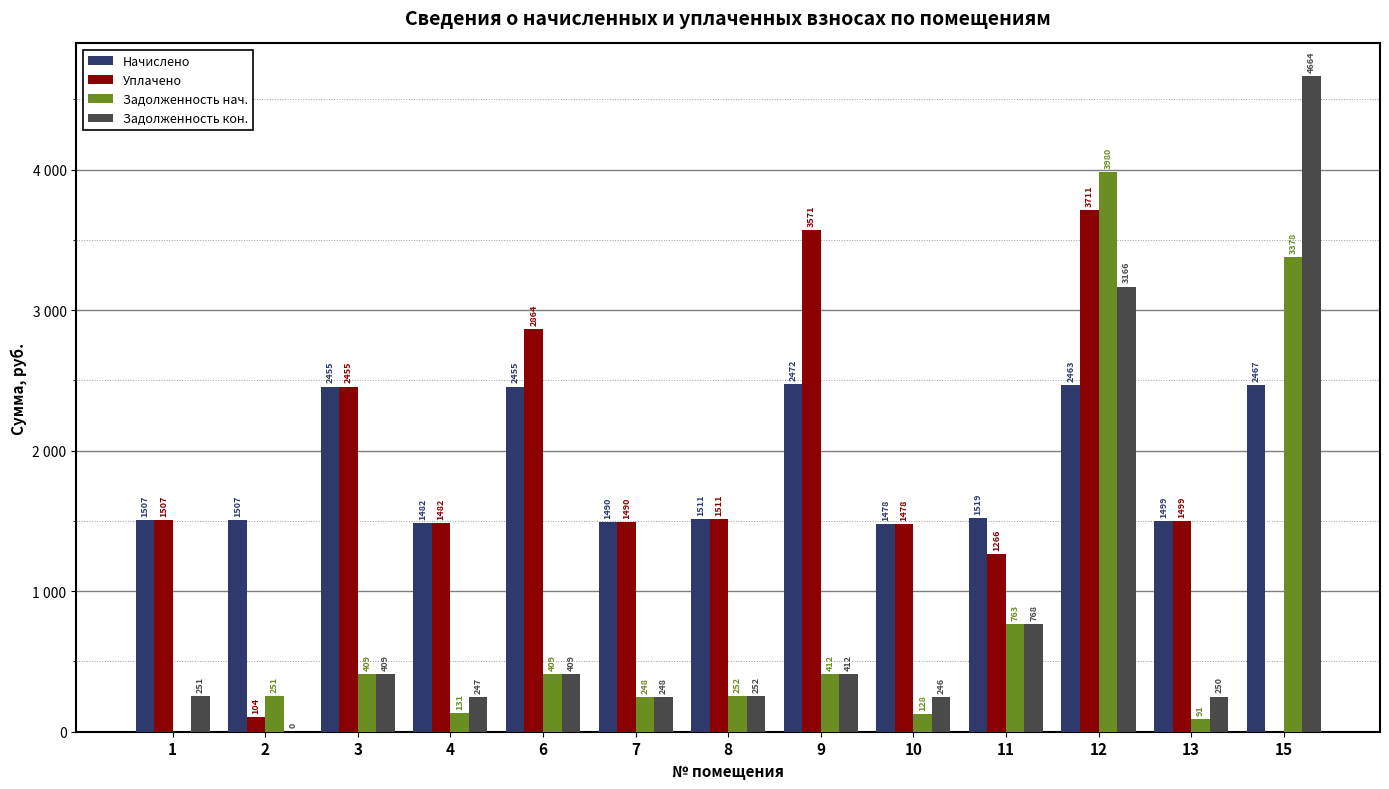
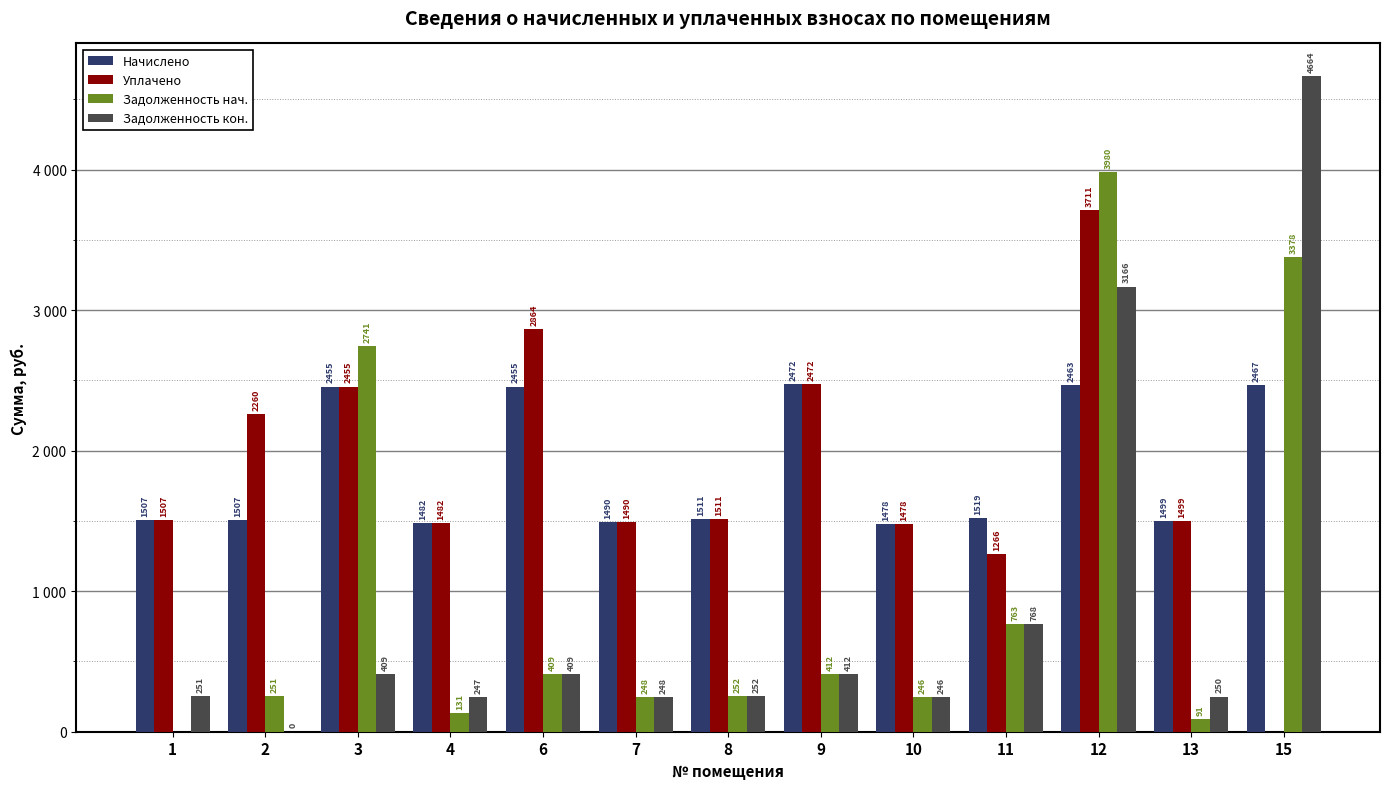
Уплачено, 2: 104 -> 2260
Задолженность нач., 3: 409 -> 2741
Уплачено, 9: 3571 -> 2472
Задолженность нач., 10: 128 -> 246
